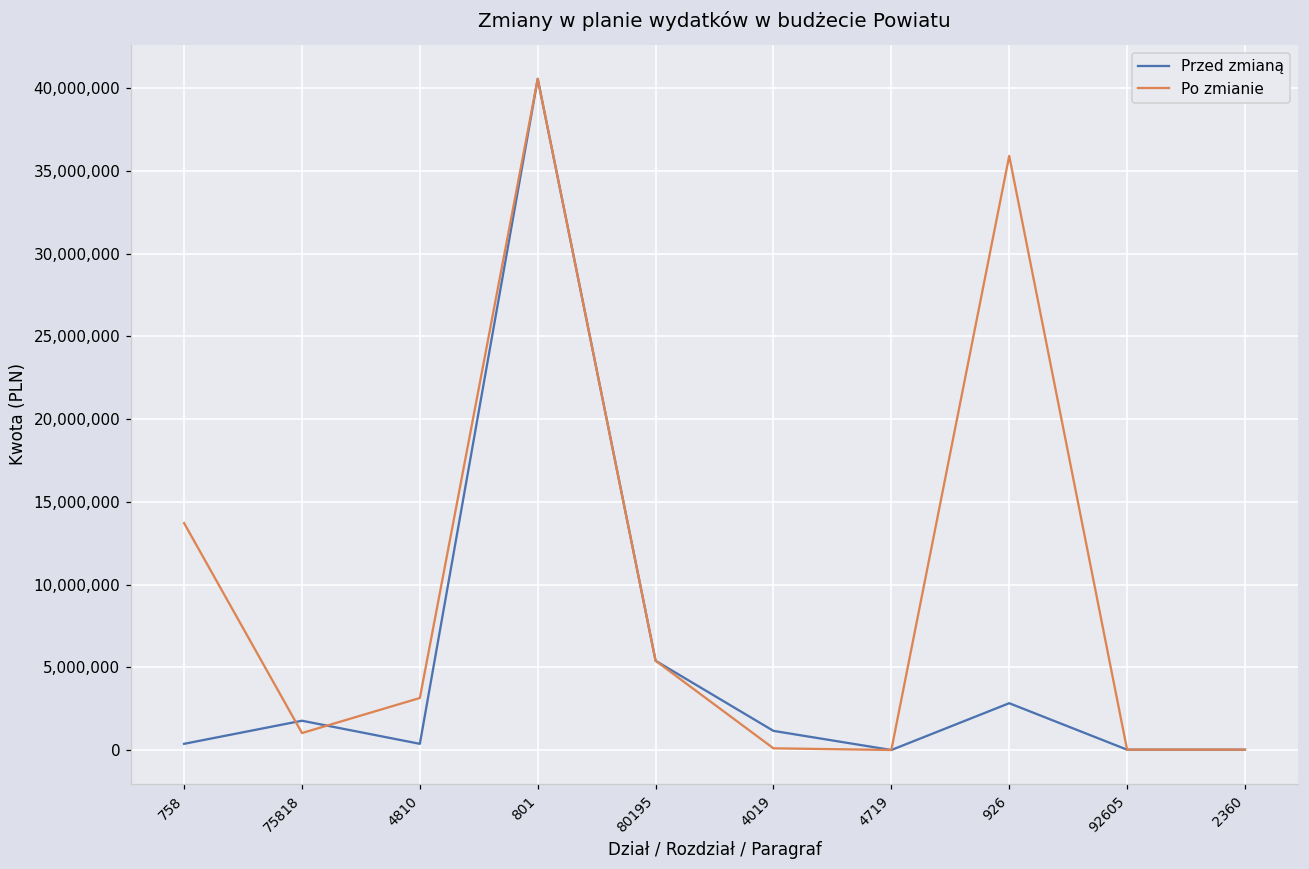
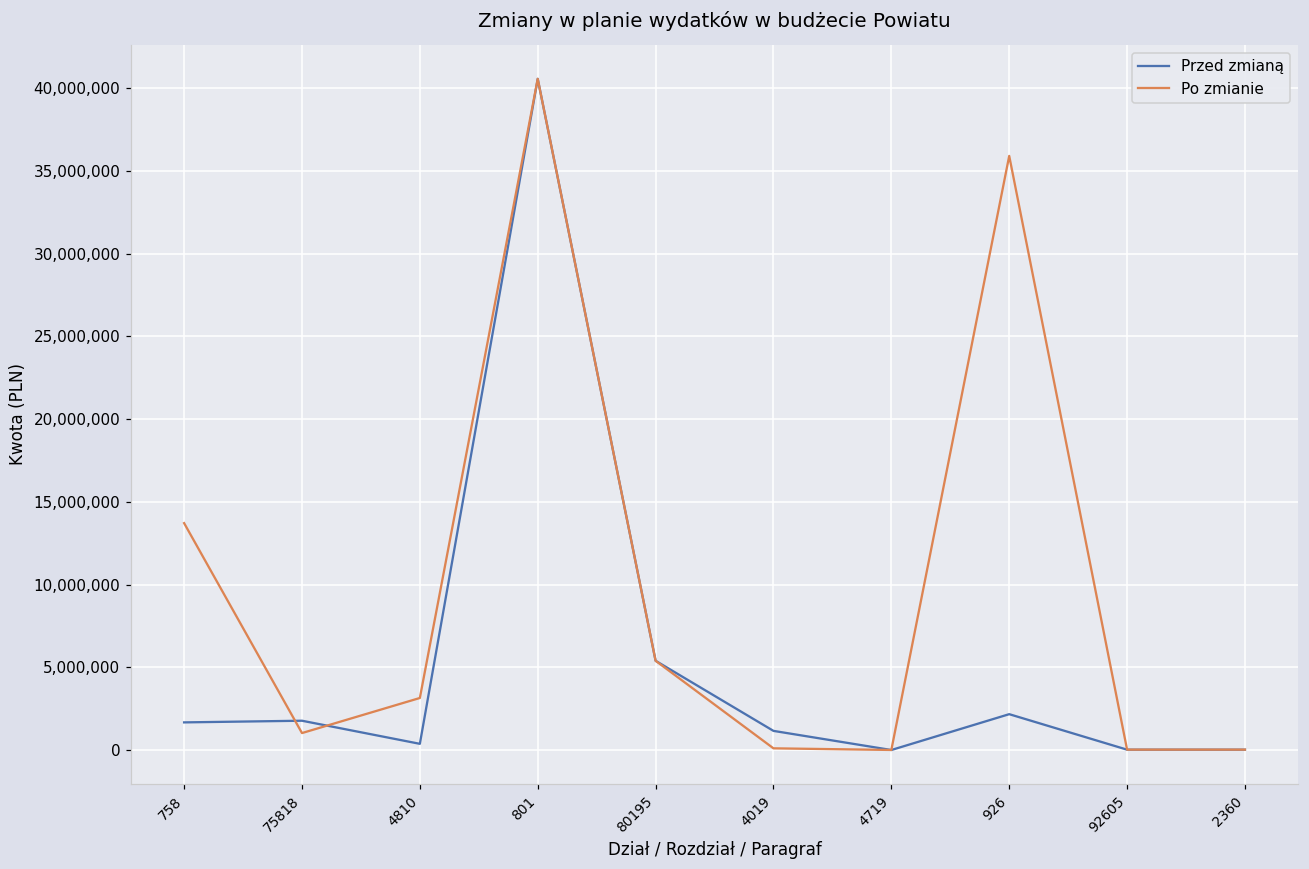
Przed zmianą, 758: 400,000 -> 1,700,000
Przed zmianą, 926: 2,800,000 -> 2,200,000
